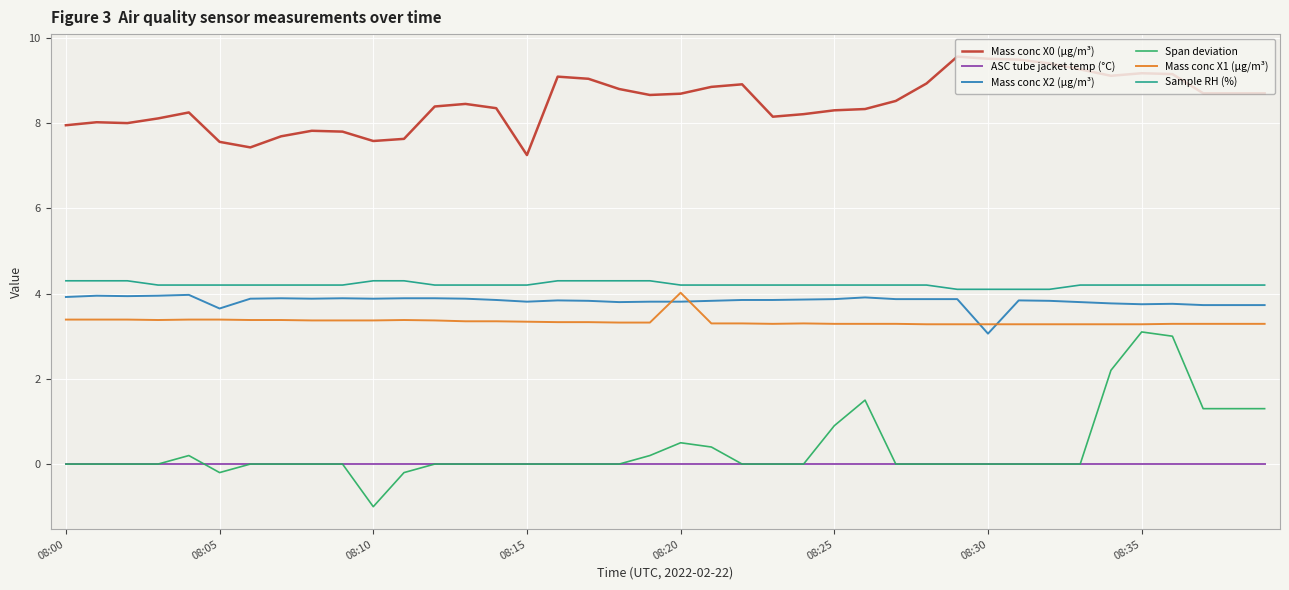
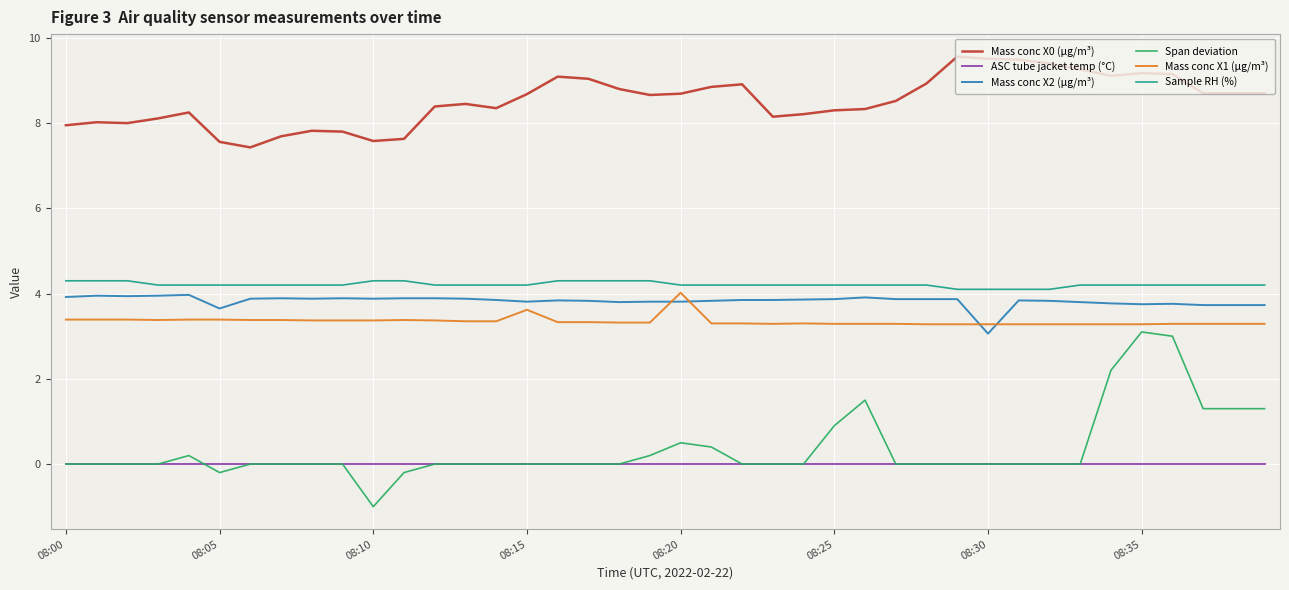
Mass conc X0 (μg/m³), 08:15: 7.3 -> 8.7
Mass conc X1 (μg/m³), 08:15: 3.3 -> 3.6
